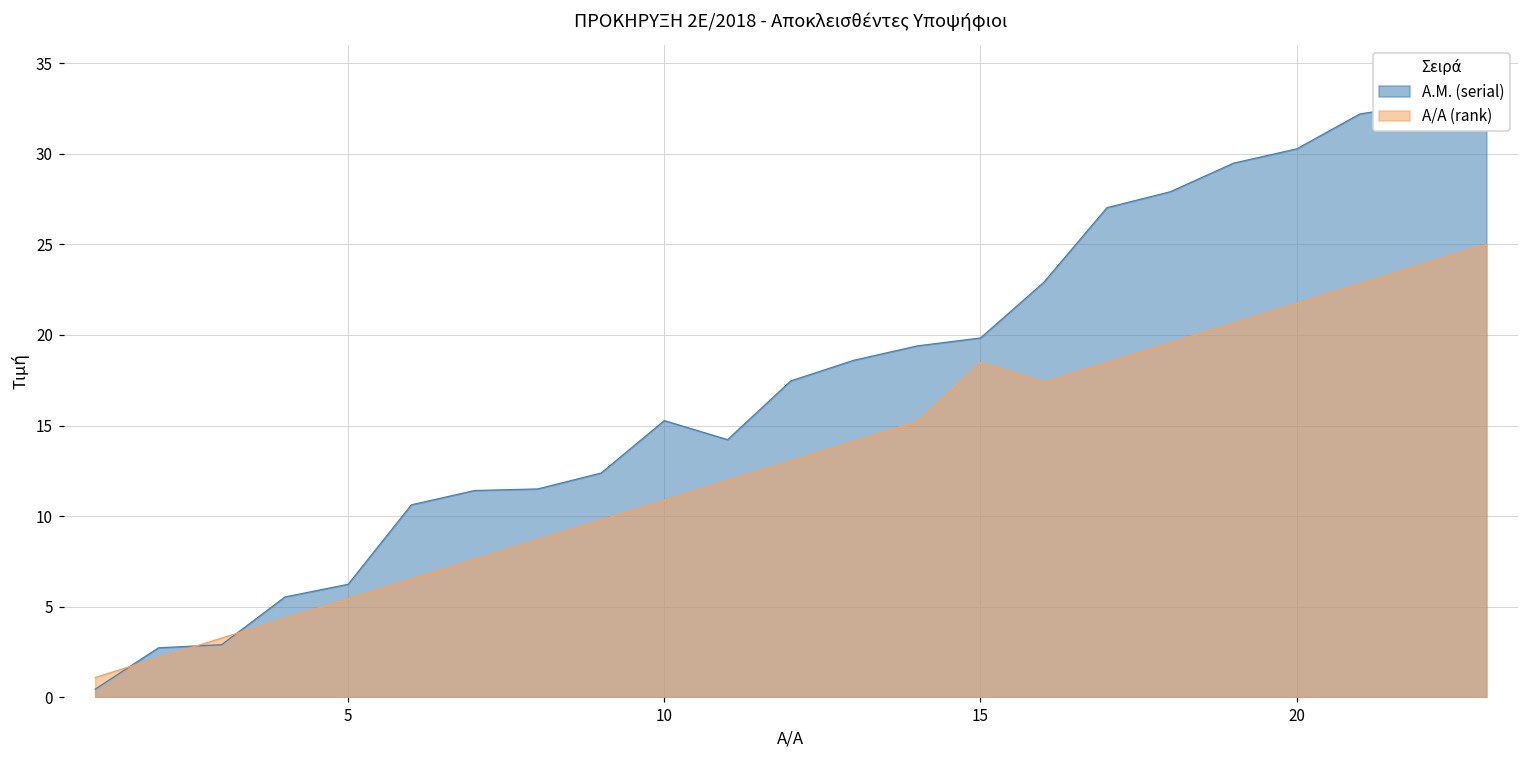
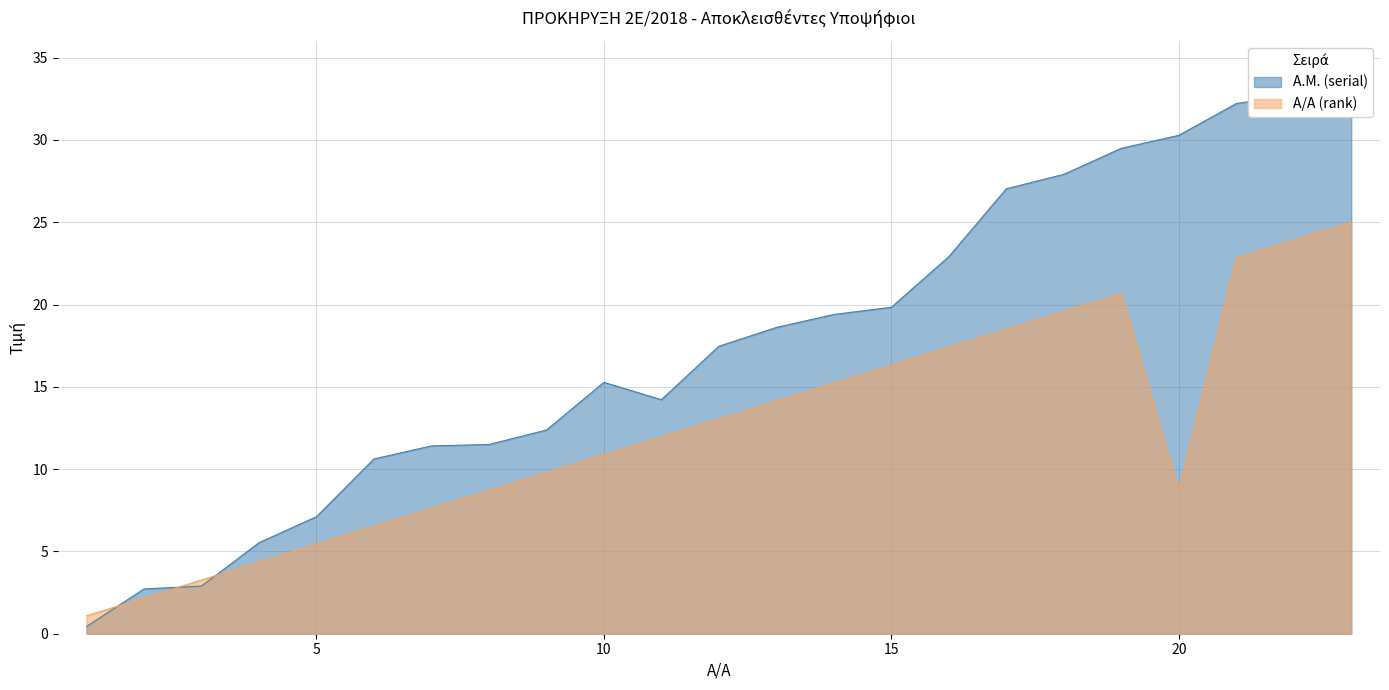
Α.Μ. (serial), 5: 6.2 -> 7.1
Α/Α (rank), 15: 18.5 -> 16.3
Α/Α (rank), 20: 21.7 -> 8.7
